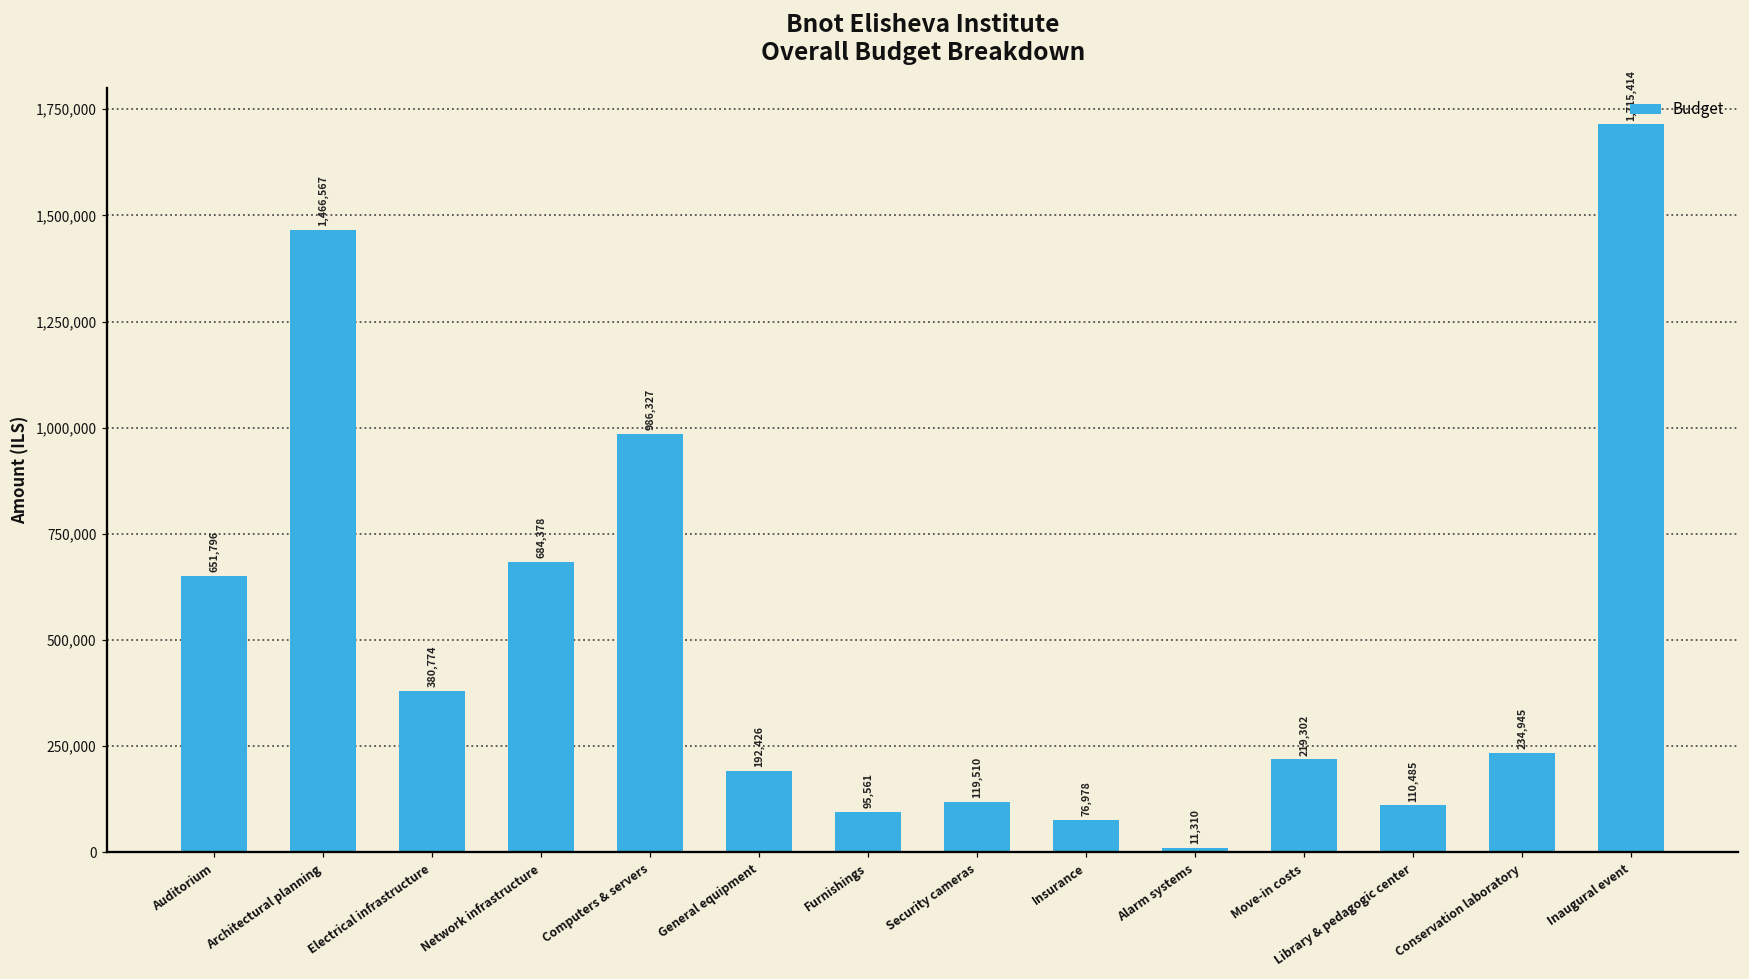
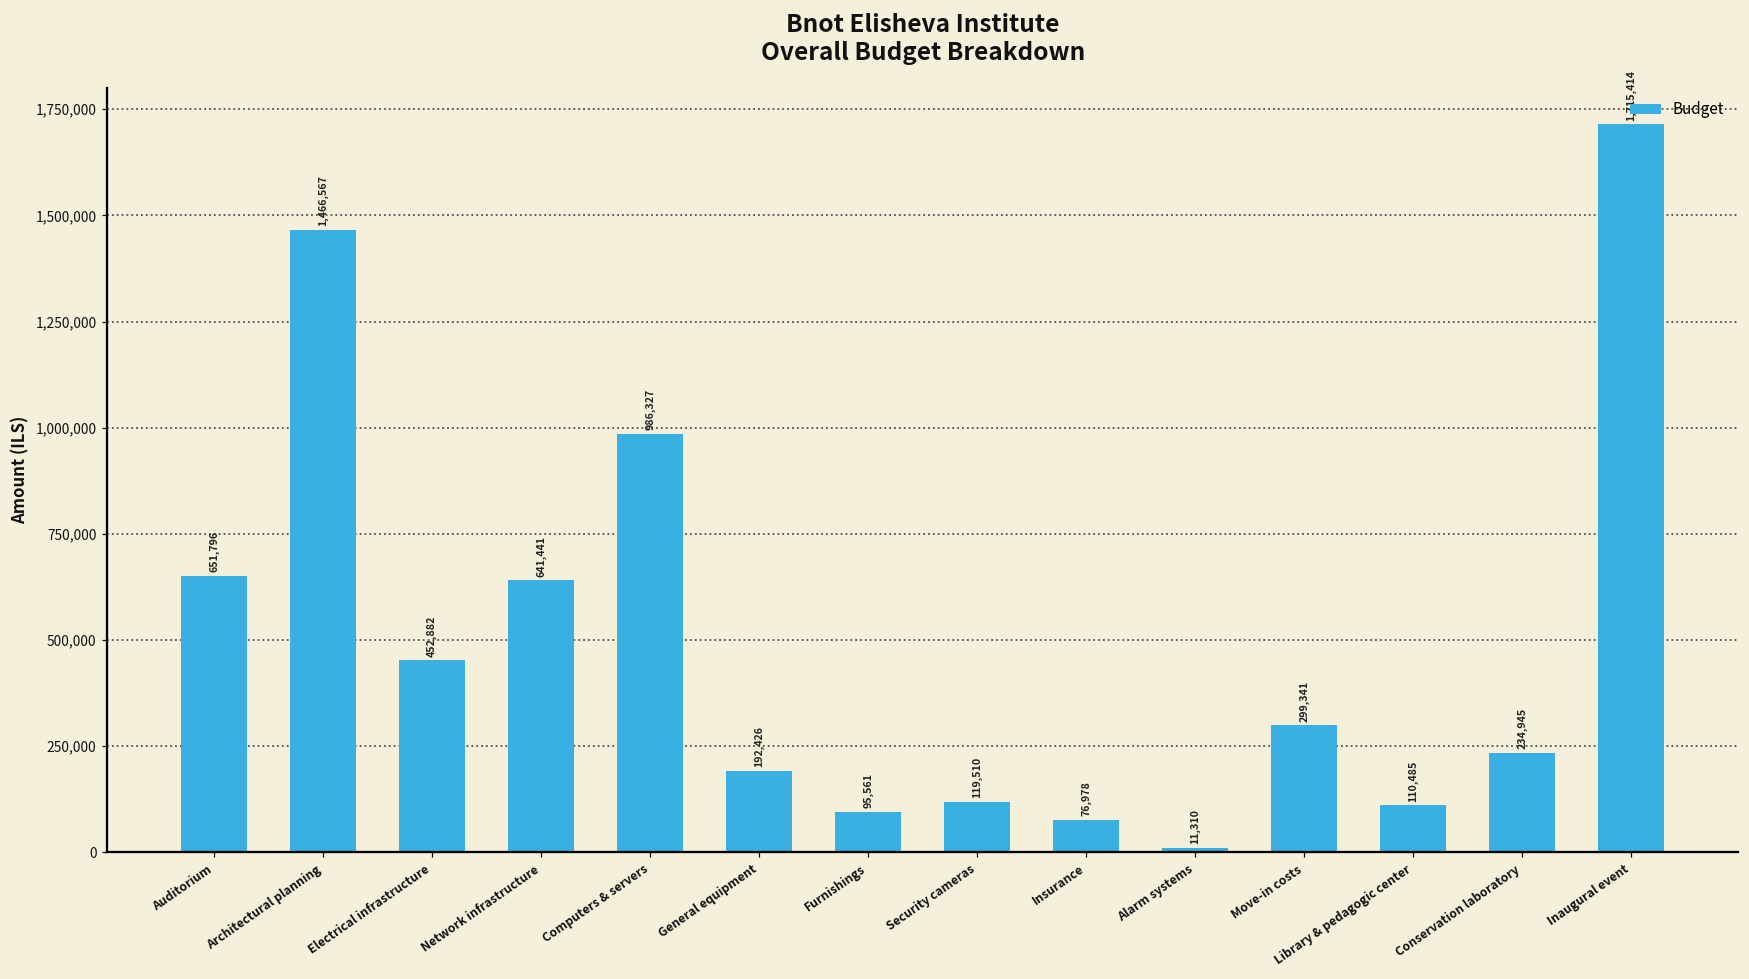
Electrical infrastructure: 380,774 -> 452,882
Network infrastructure: 684,378 -> 641,441
Move-in costs: 219,302 -> 299,341
